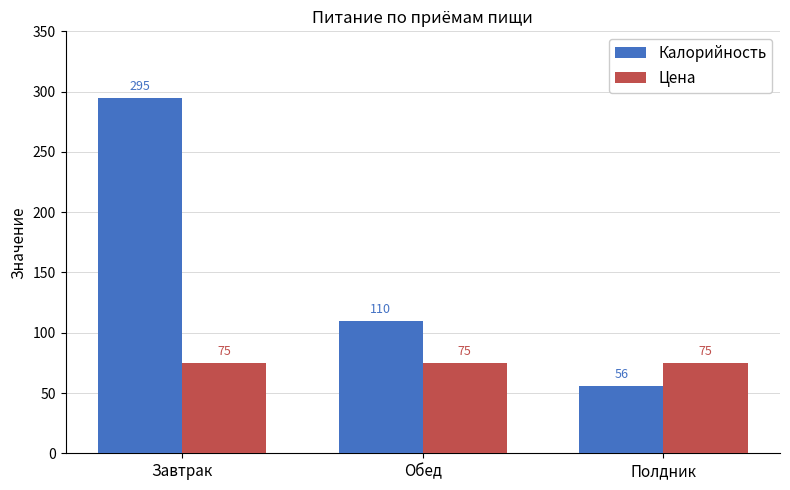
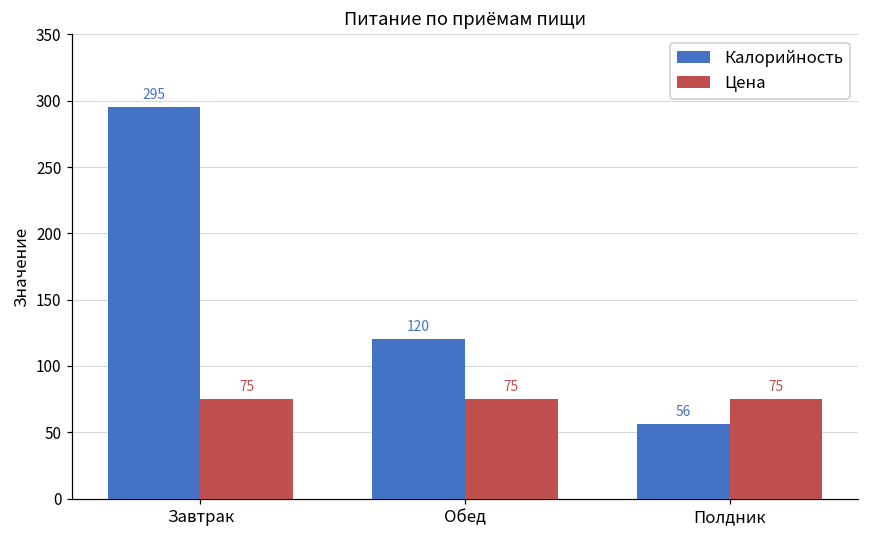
Калорийность, Обед: 110 -> 120
